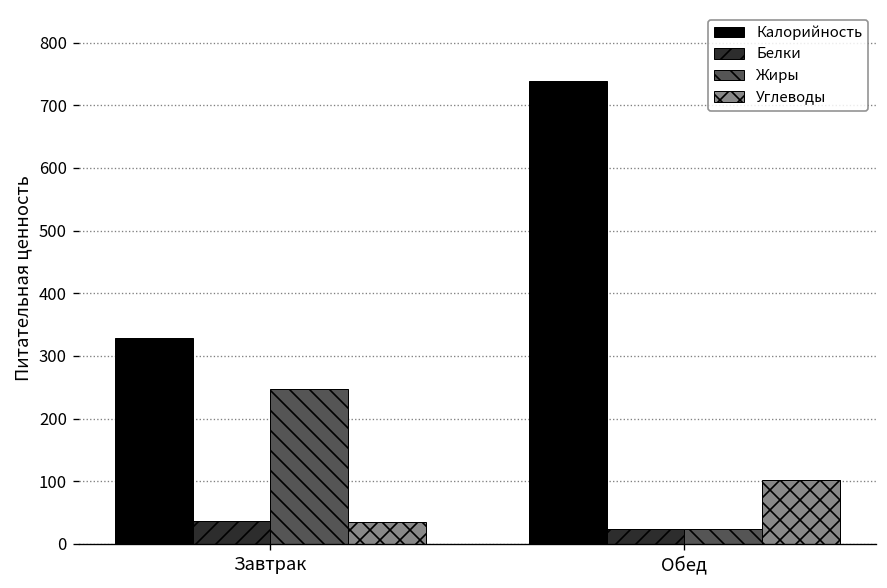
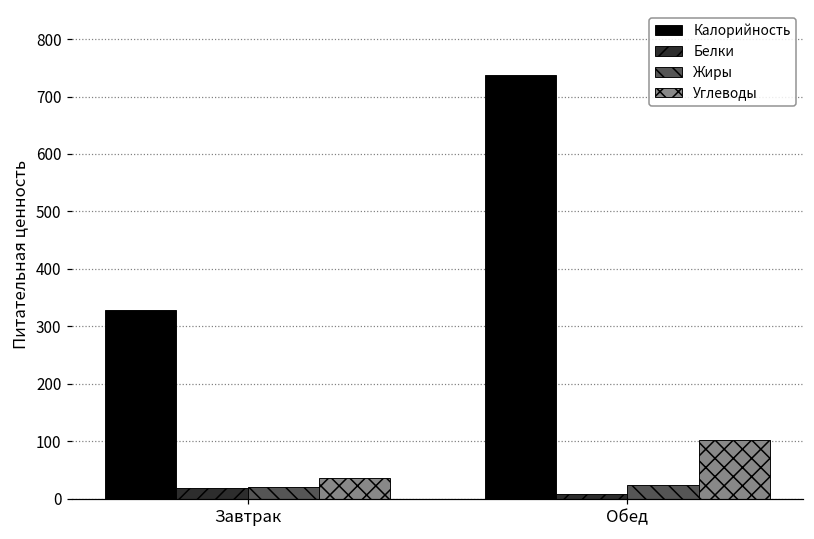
Белки, Завтрак: 40 -> 20
Жиры, Завтрак: 250 -> 20
Белки, Обед: 20 -> 10
